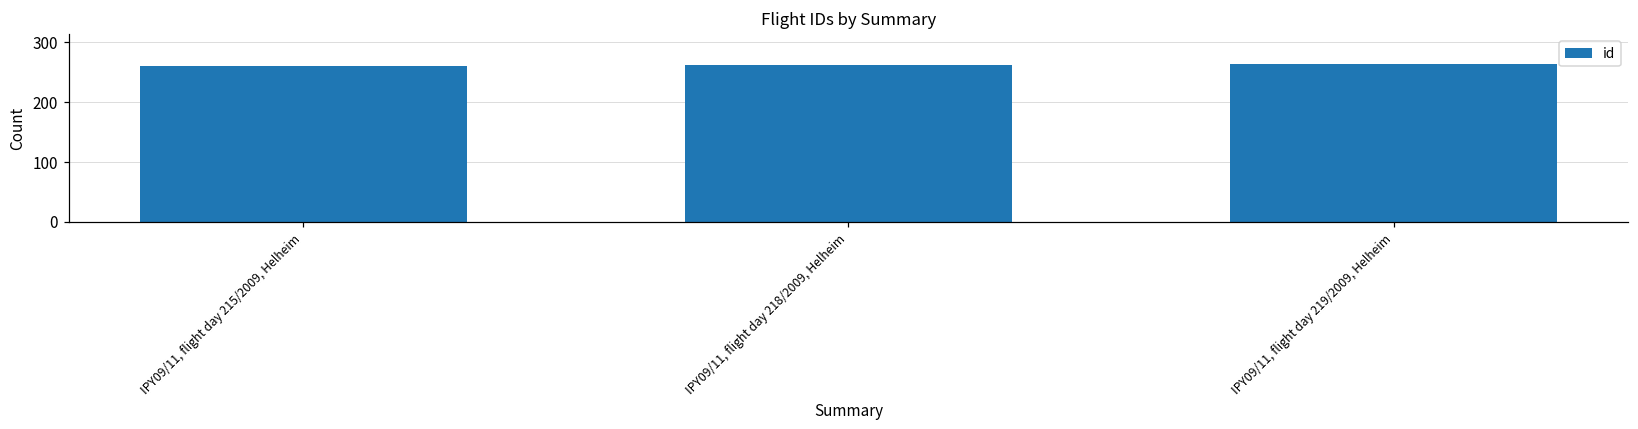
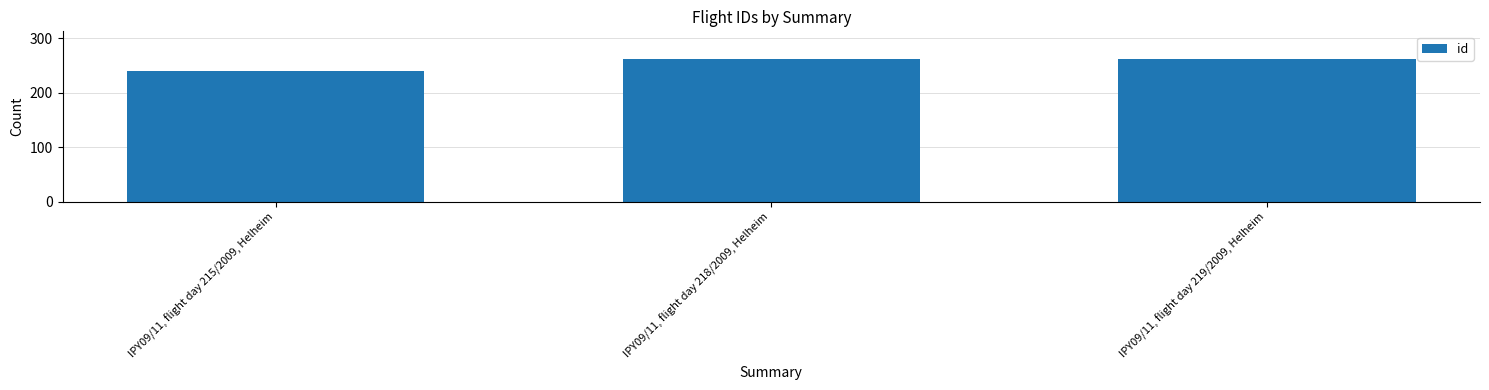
IPY09/11, flight day 215/2009, Helheim: 260 -> 240
